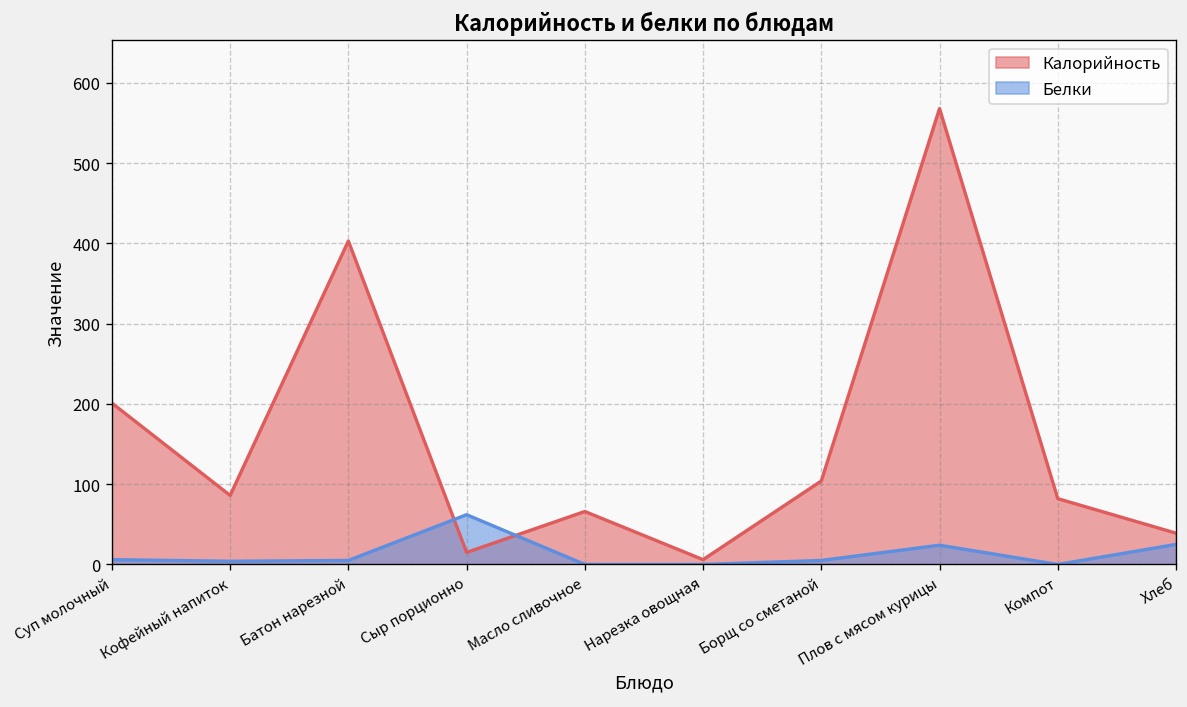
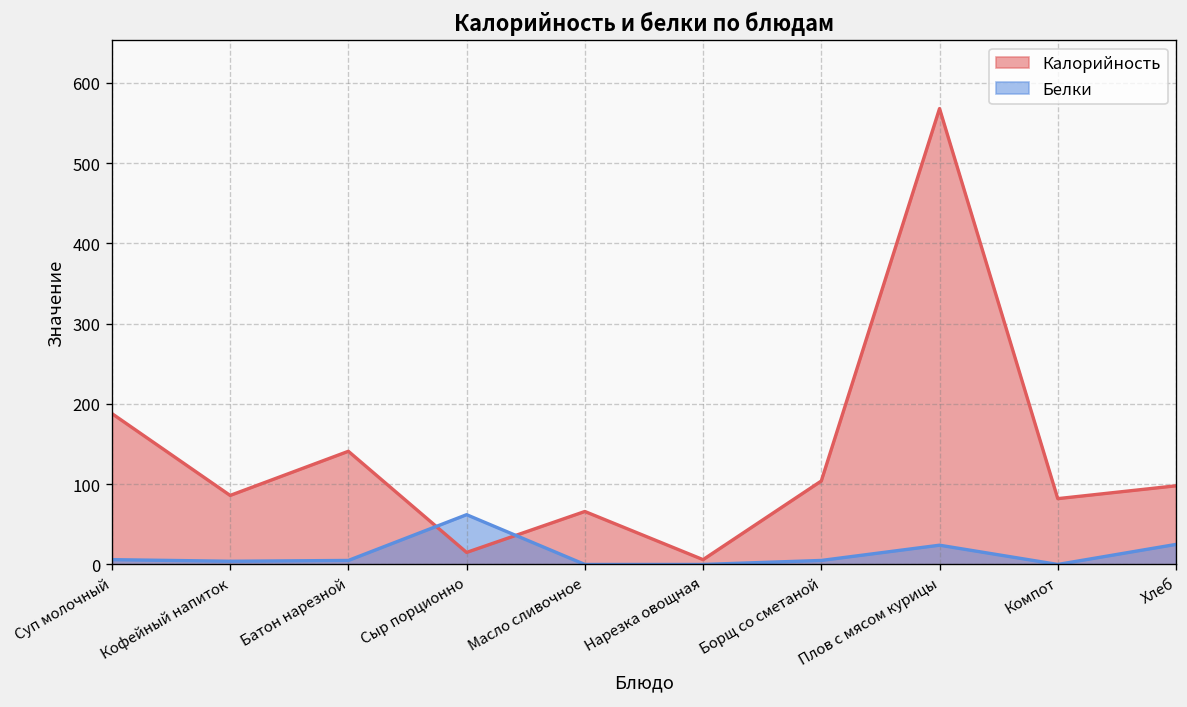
Калорийность, Суп молочный: 200 -> 190
Калорийность, Батон нарезной: 400 -> 140
Калорийность, Хлеб: 40 -> 100
